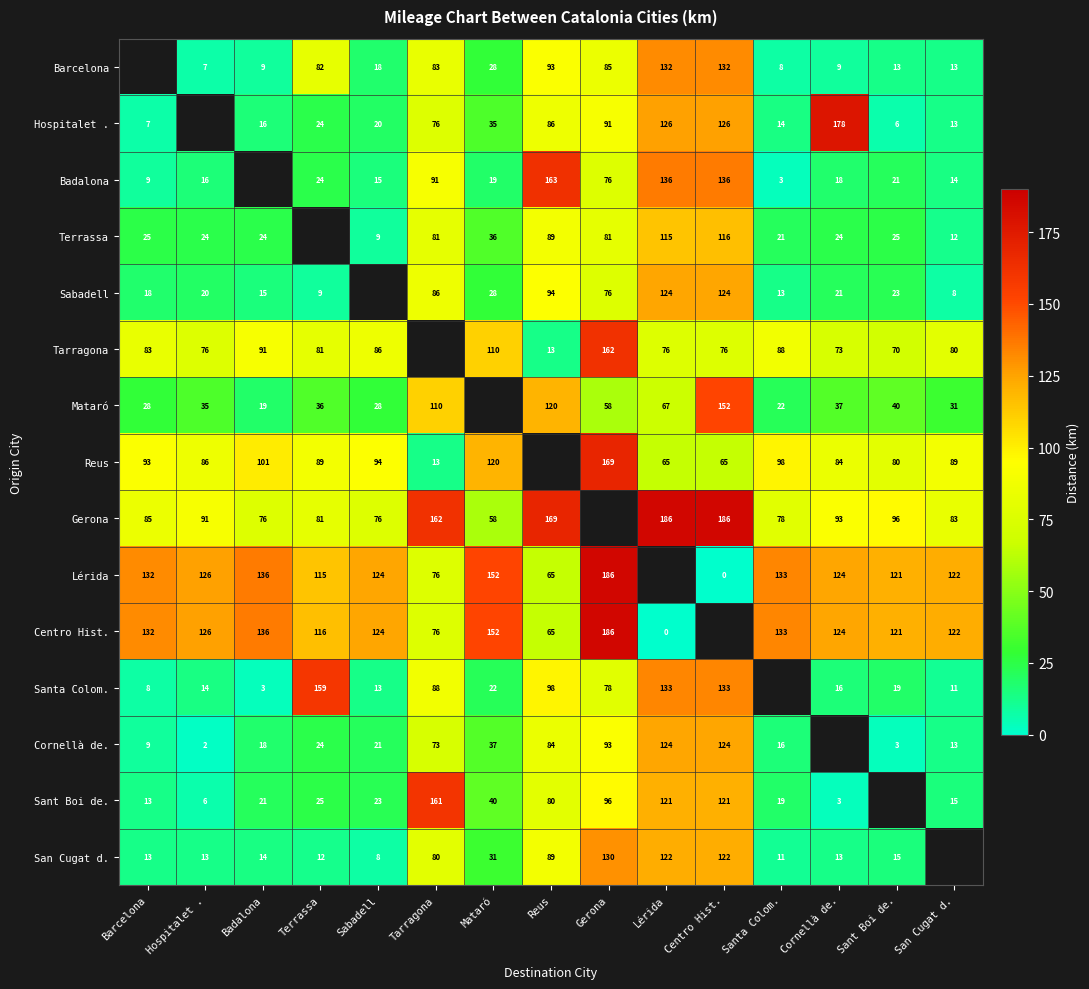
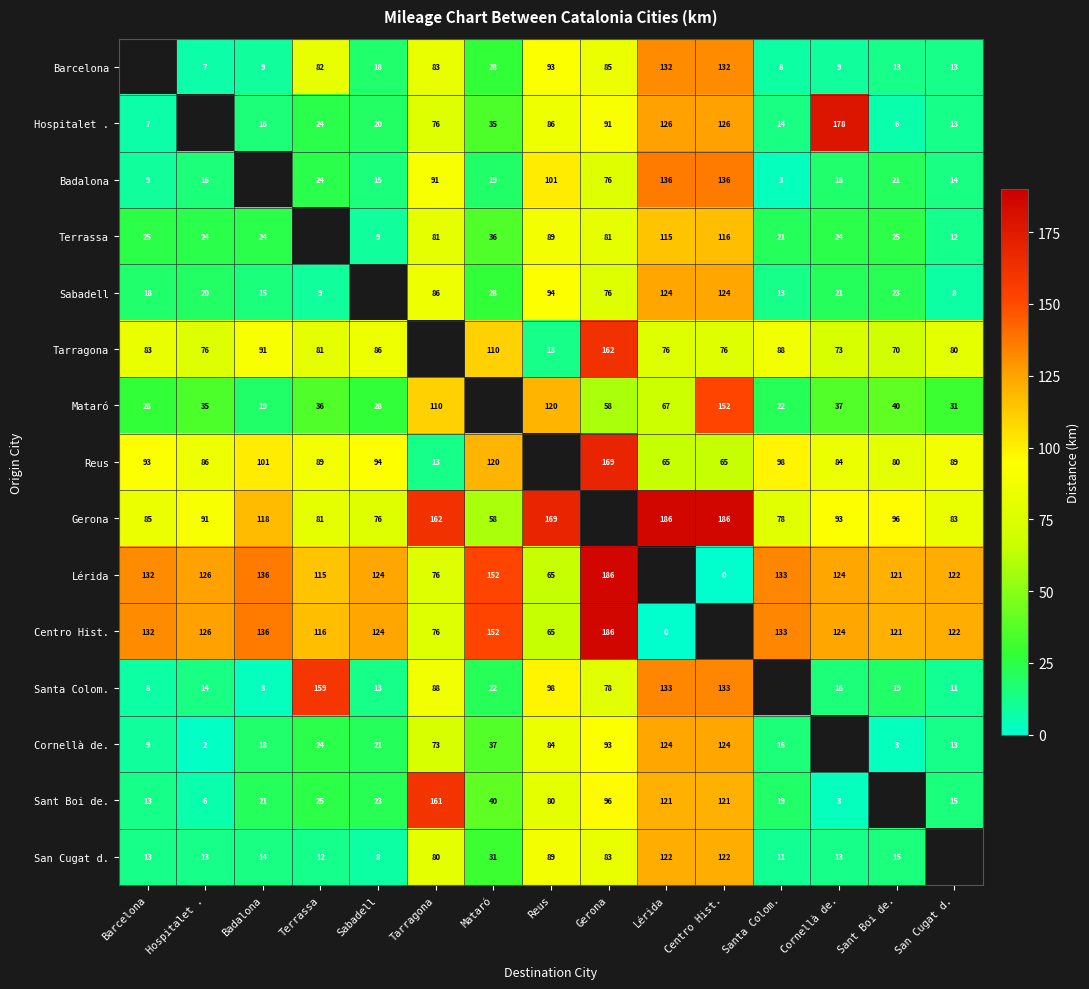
Badalona, Reus: 163 -> 101
Gerona, Badalona: 76 -> 118
San Cugat d., Gerona: 130 -> 83
